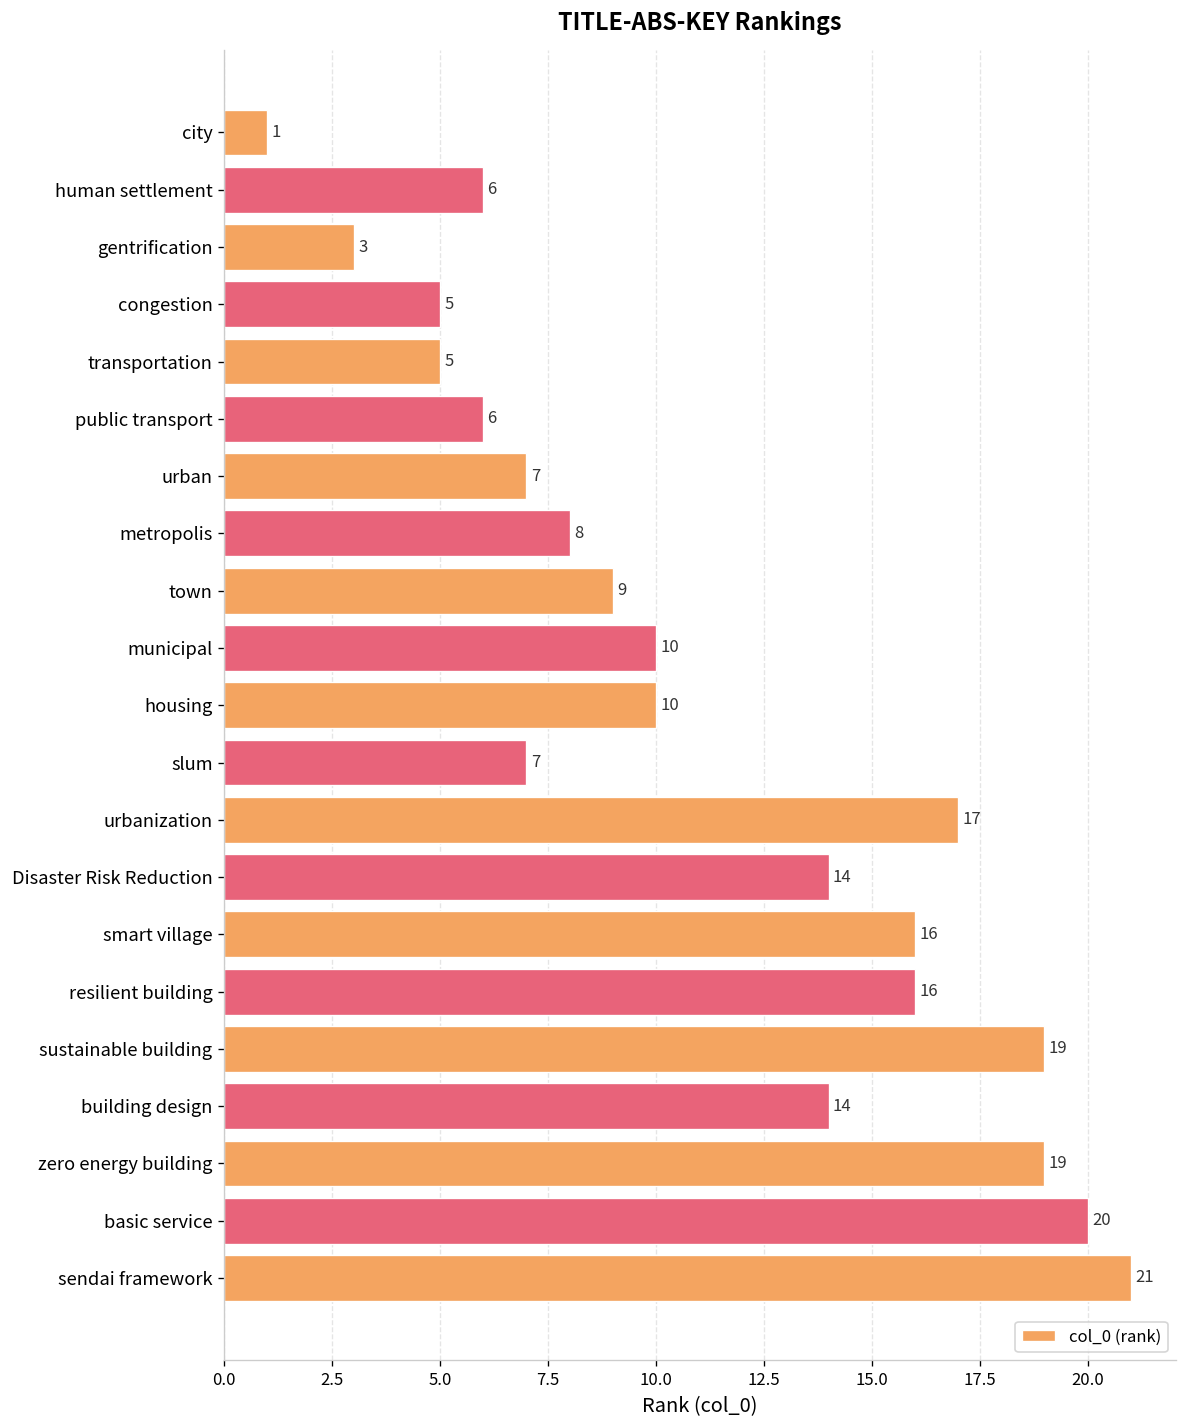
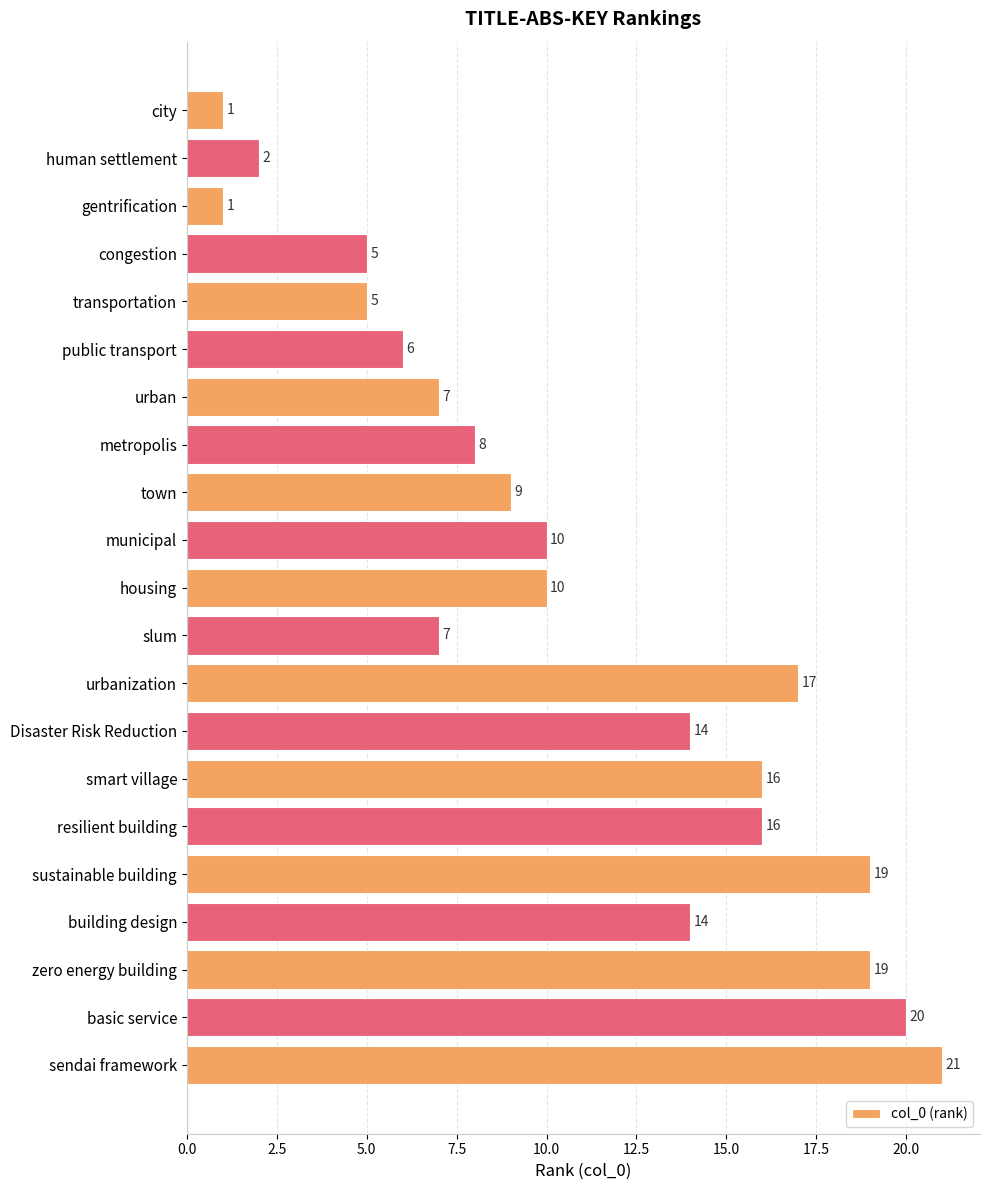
human settlement: 6 -> 2
gentrification: 3 -> 1
